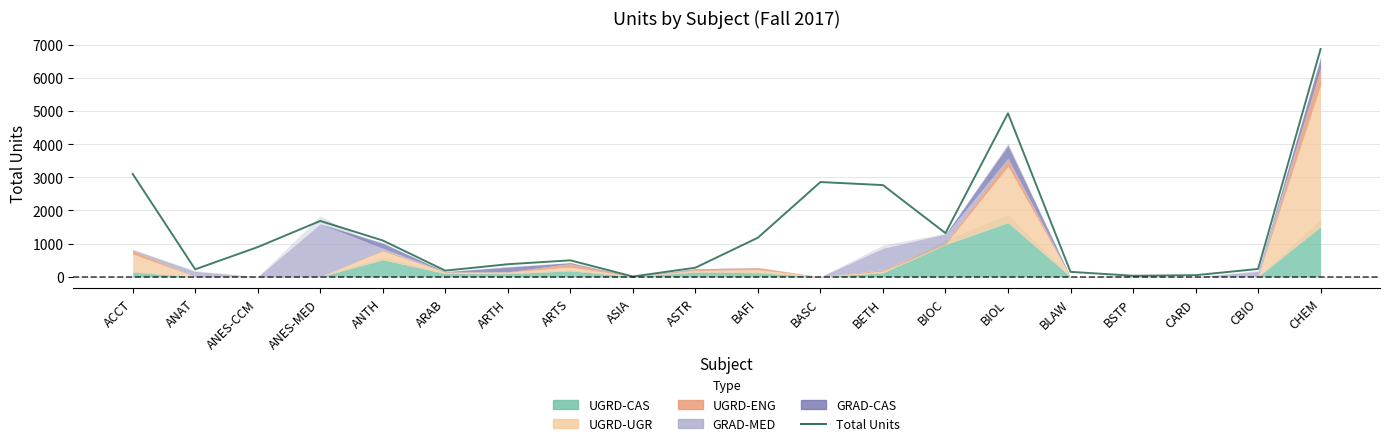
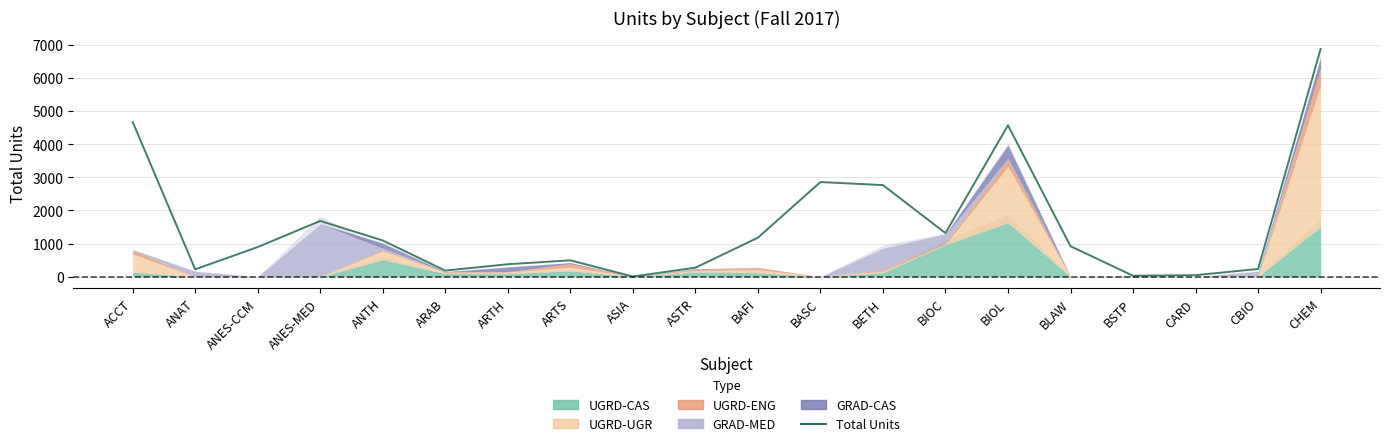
Total Units, ACCT: 3100 -> 4700
Total Units, BIOL: 4900 -> 4600
Total Units, BLAW: 100 -> 900
